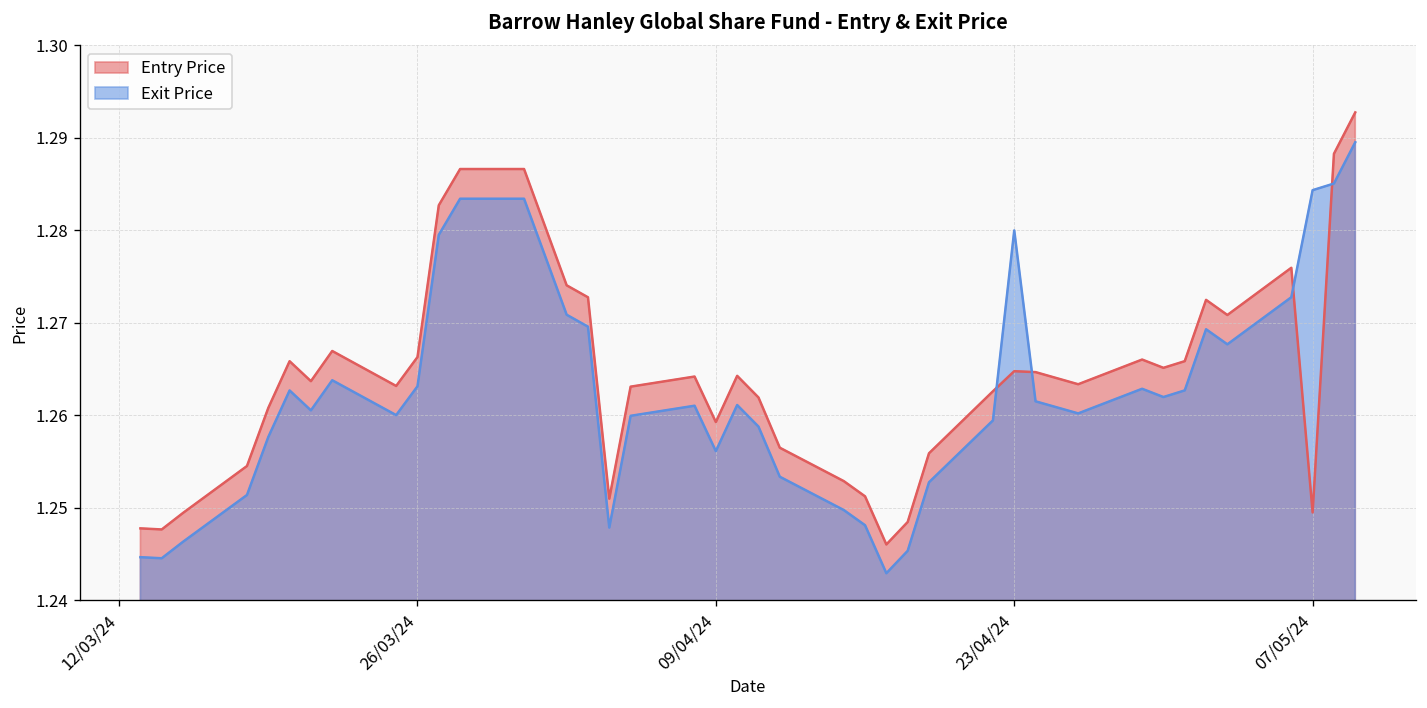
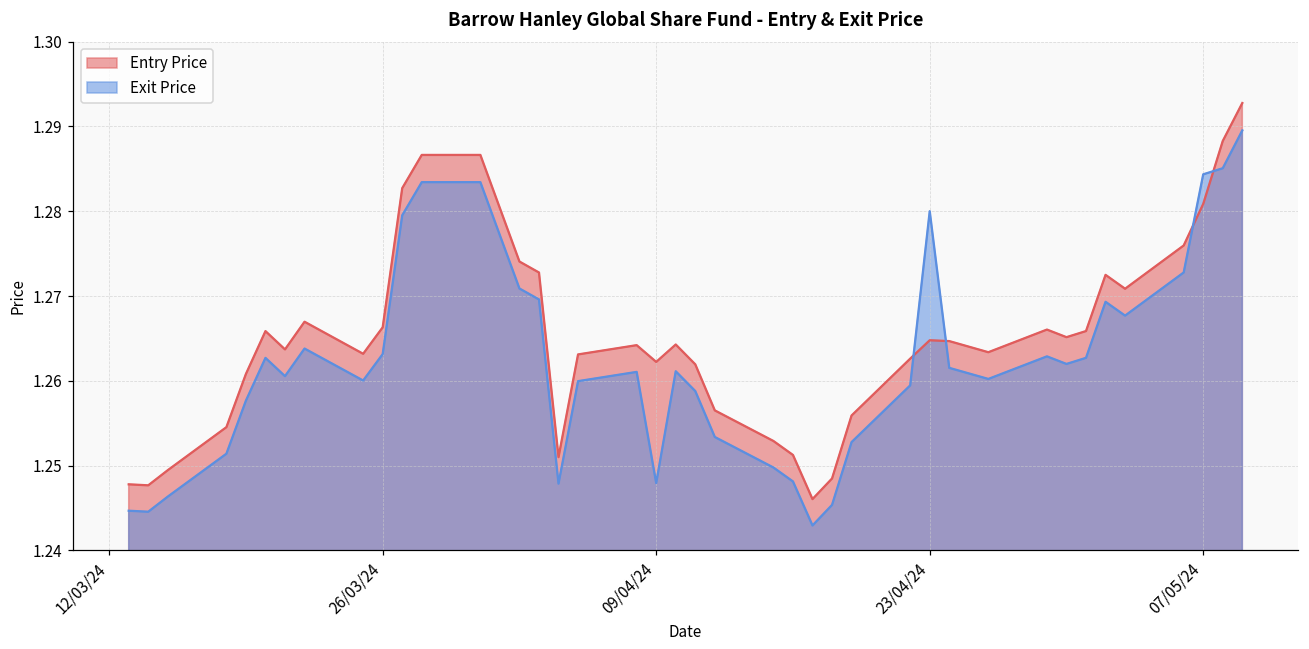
Entry Price, 09/04/24: 1.259 -> 1.262
Exit Price, 09/04/24: 1.256 -> 1.248
Entry Price, 07/05/24: 1.250 -> 1.281
